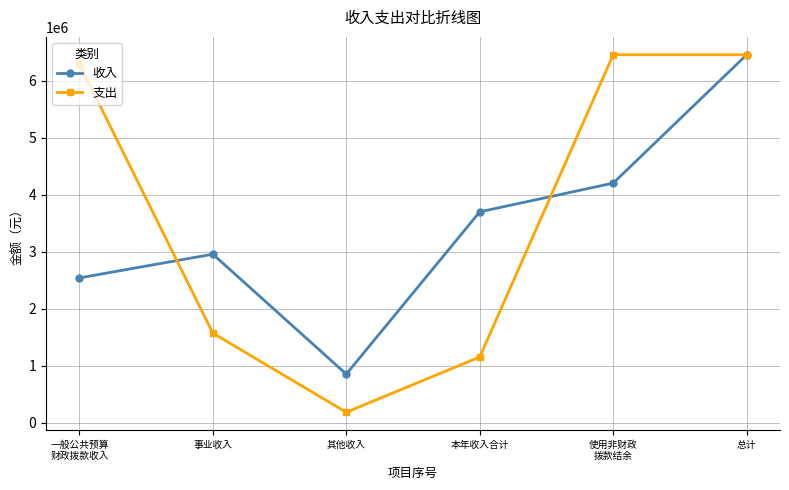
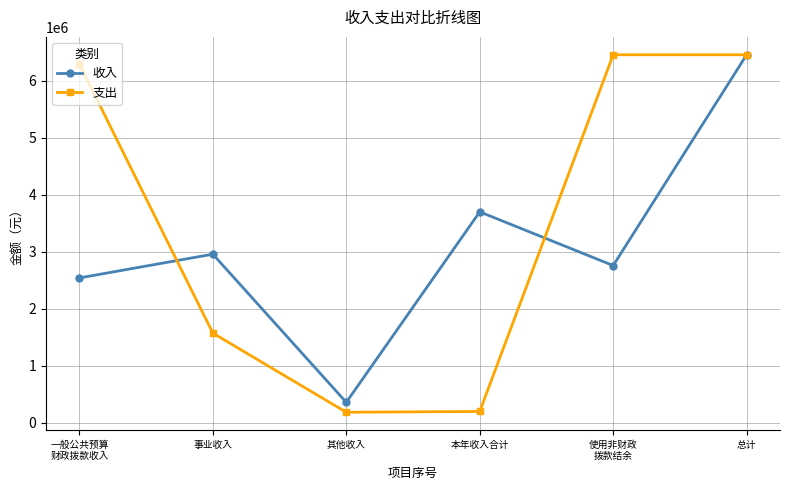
收入, 其他收入: 900000 -> 400000
支出, 本年收入合计: 1200000 -> 200000
收入, 使用非财政 拨款结余: 4200000 -> 2800000
